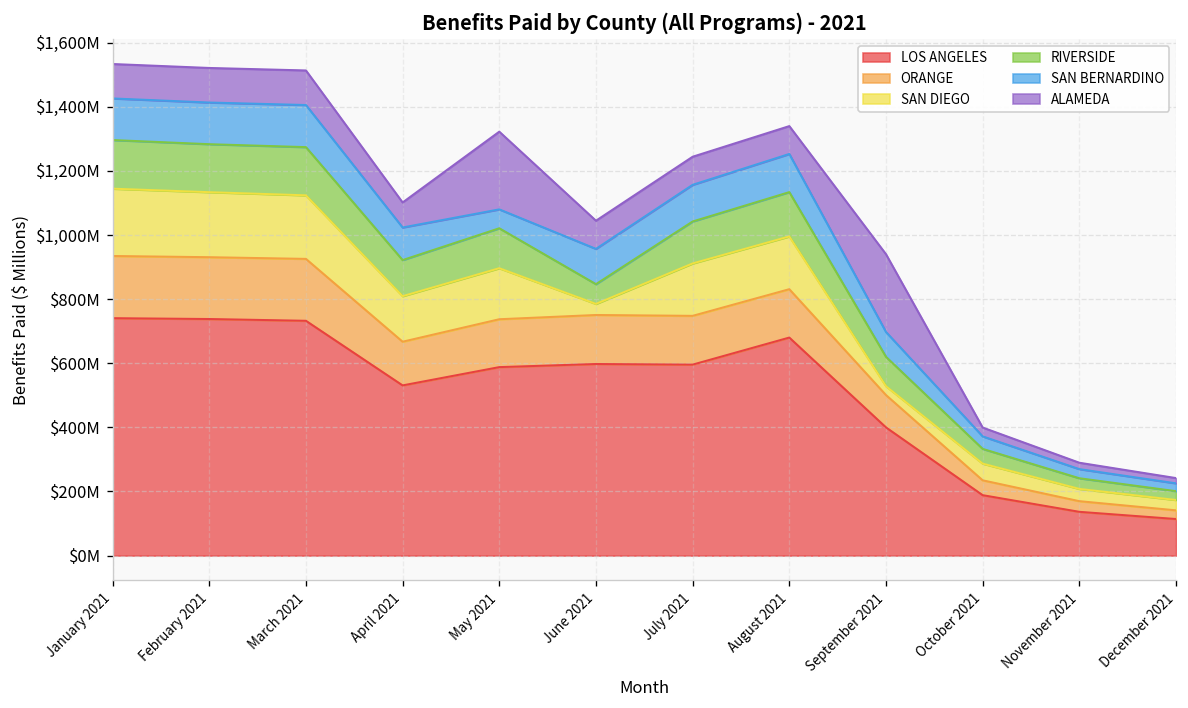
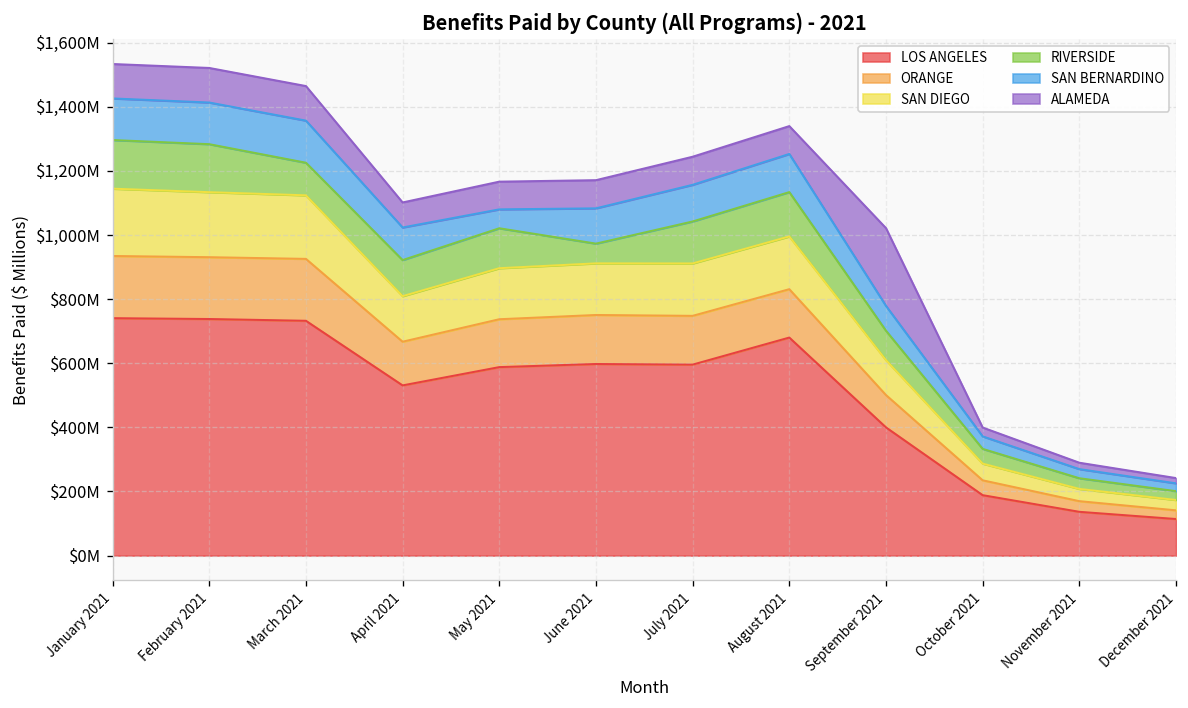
RIVERSIDE, March 2021: $150,000,000 -> $100,000,000
ALAMEDA, May 2021: $240,000,000 -> $90,000,000
SAN DIEGO, June 2021: $30,000,000 -> $160,000,000
SAN DIEGO, September 2021: $30,000,000 -> $110,000,000
